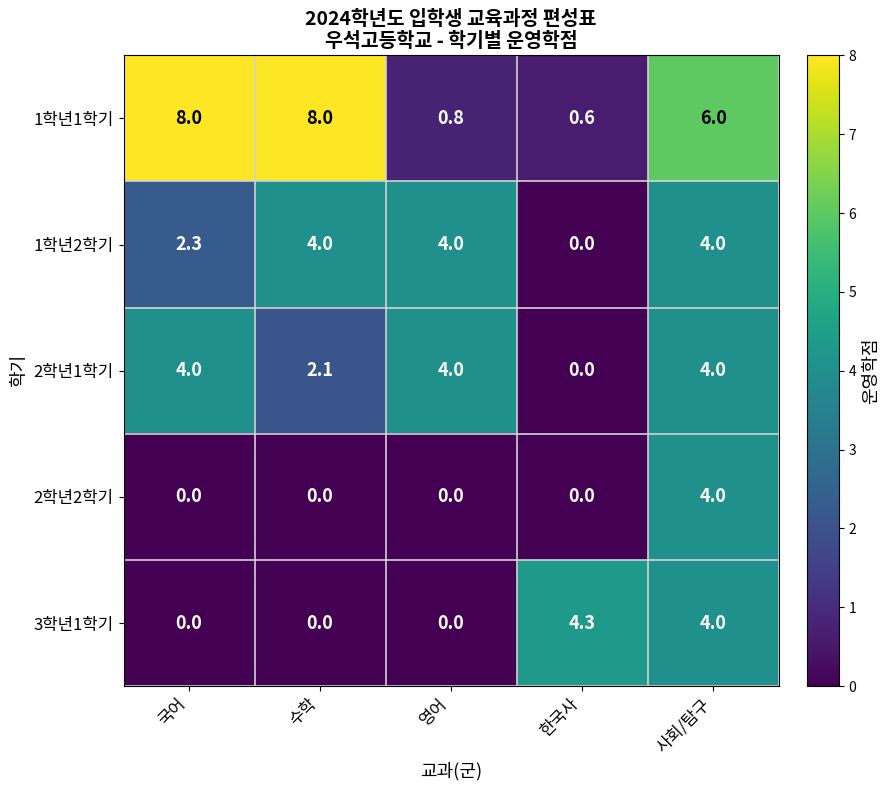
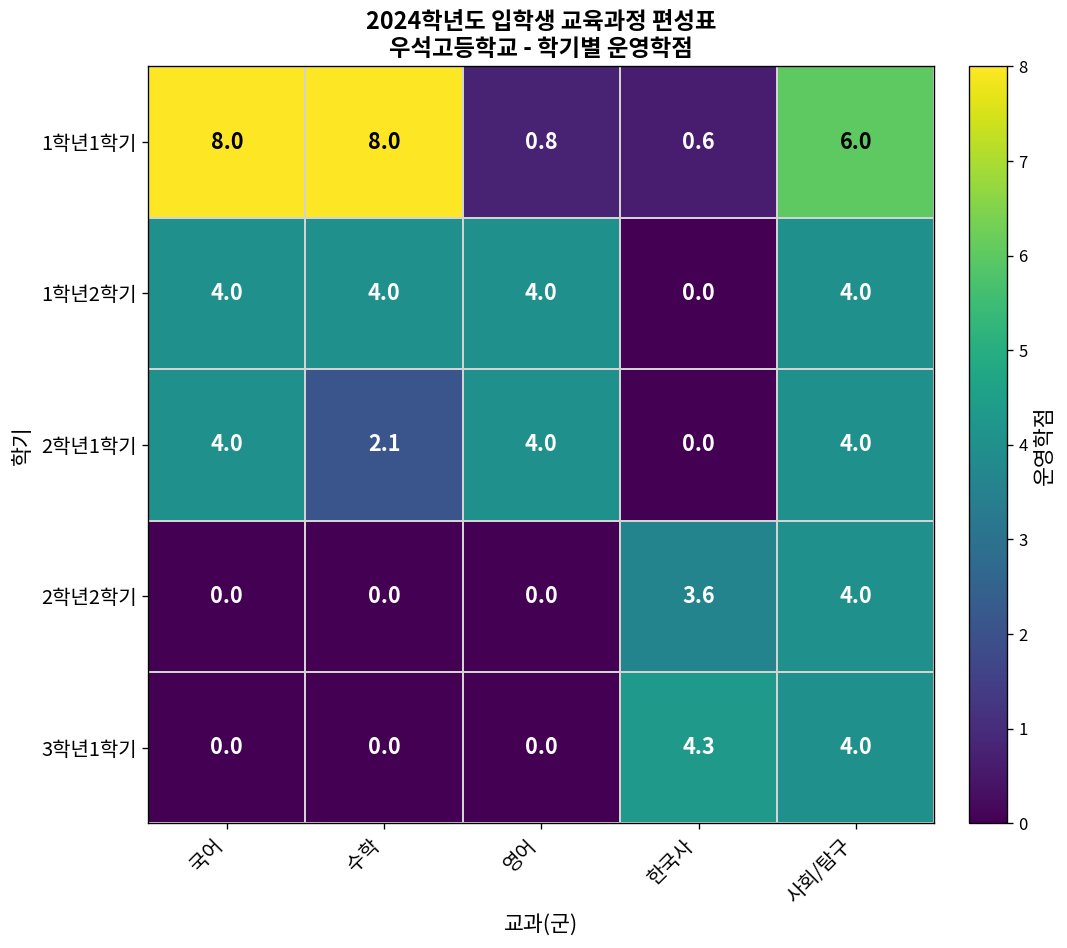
1학년2학기, 국어: 2.3 -> 4.0
2학년2학기, 한국사: 0.0 -> 3.6
